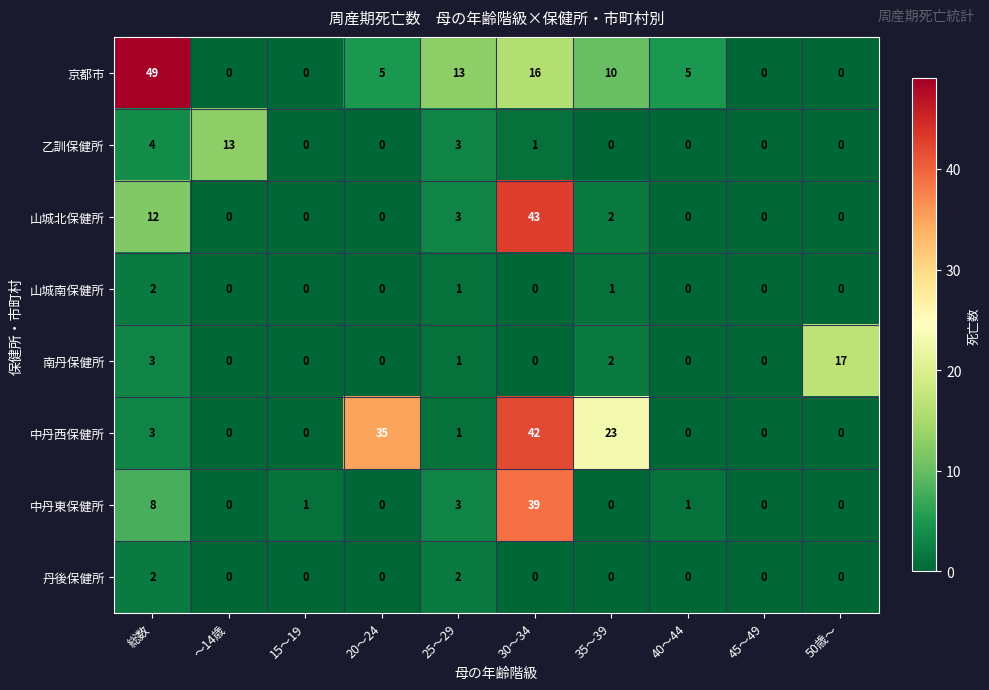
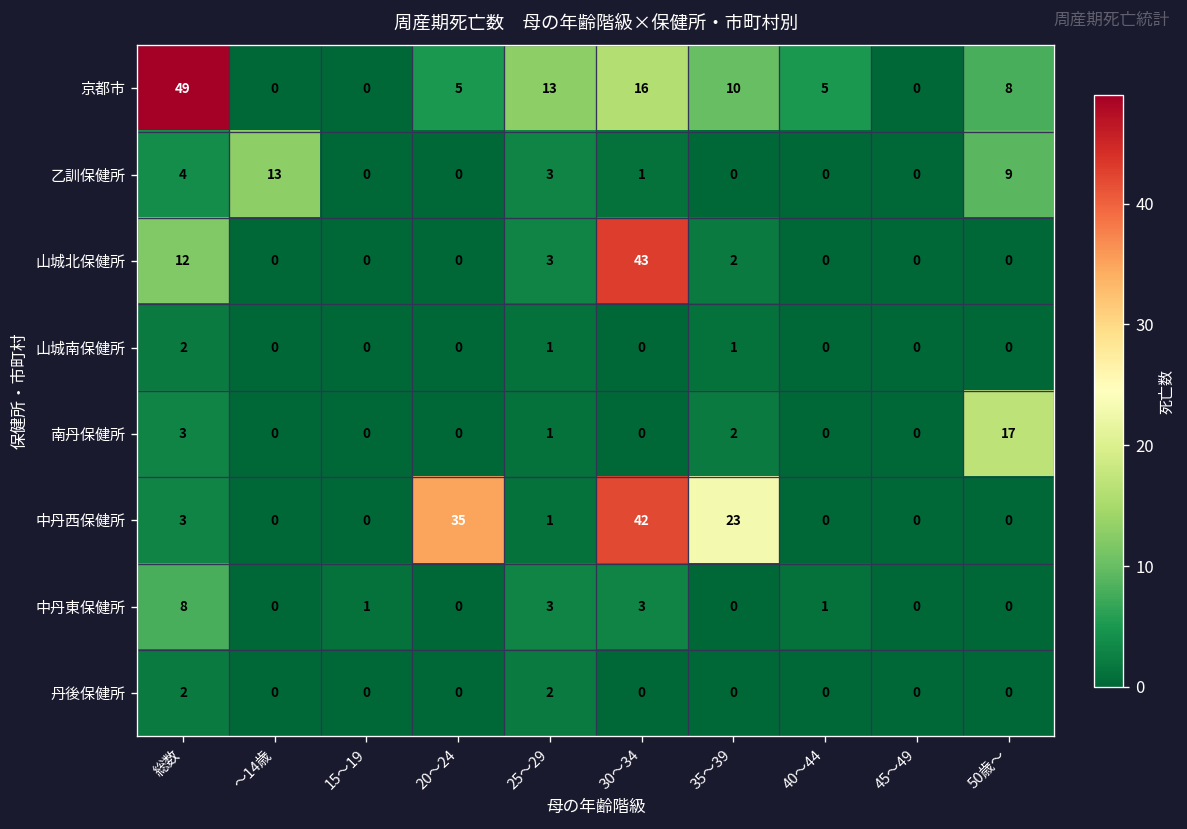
京都市, 50歳～: 0 -> 8
乙訓保健所, 50歳～: 0 -> 9
中丹東保健所, 30～34: 39 -> 3
